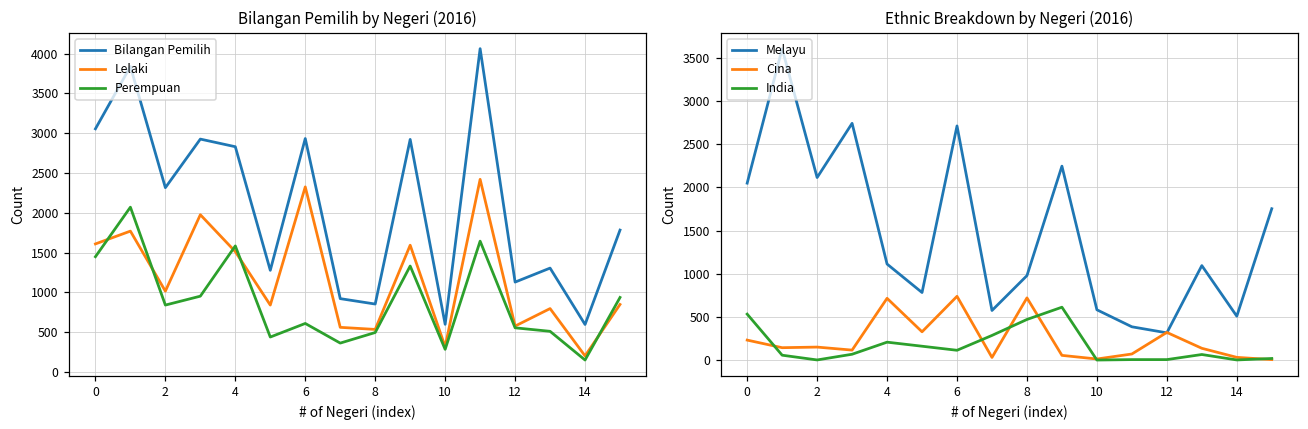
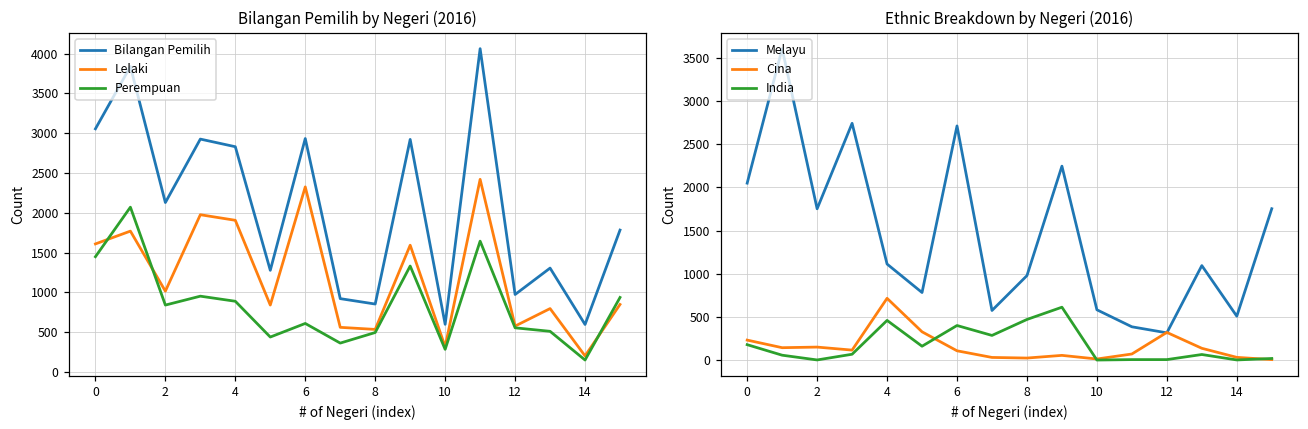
Bilangan Pemilih by Negeri (2016), Bilangan Pemilih, 2: 2300 -> 2100
Bilangan Pemilih by Negeri (2016), Lelaki, 4: 1500 -> 1900
Bilangan Pemilih by Negeri (2016), Perempuan, 4: 1600 -> 900
Bilangan Pemilih by Negeri (2016), Bilangan Pemilih, 12: 1100 -> 1000
Ethnic Breakdown by Negeri (2016), India, 0: 500 -> 200
Ethnic Breakdown by Negeri (2016), Melayu, 2: 2100 -> 1800
Ethnic Breakdown by Negeri (2016), India, 4: 200 -> 500
Ethnic Breakdown by Negeri (2016), Cina, 6: 700 -> 100
Ethnic Breakdown by Negeri (2016), India, 6: 100 -> 400
Ethnic Breakdown by Negeri (2016), Cina, 8: 700 -> 0
